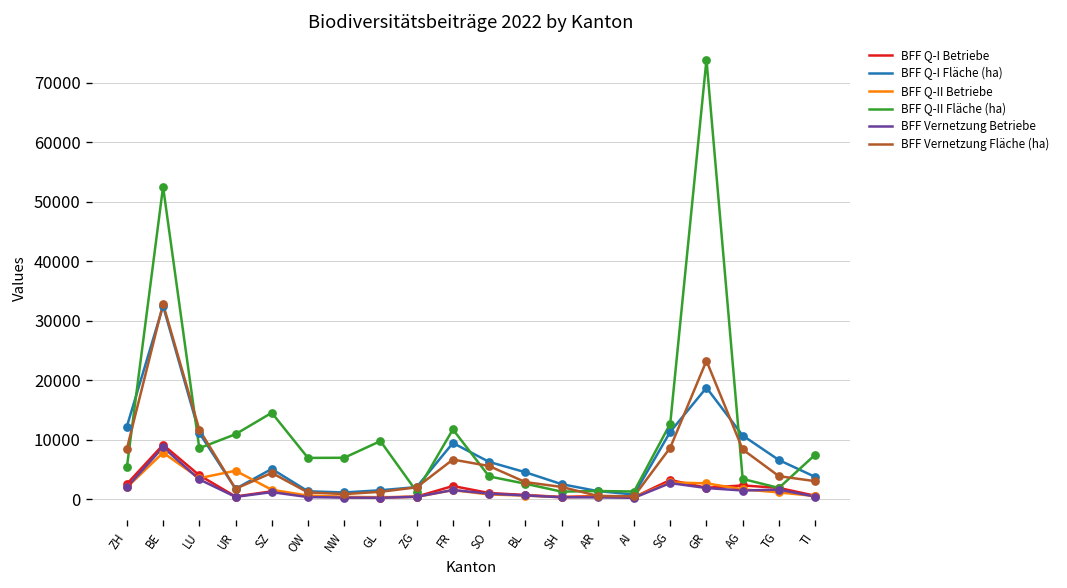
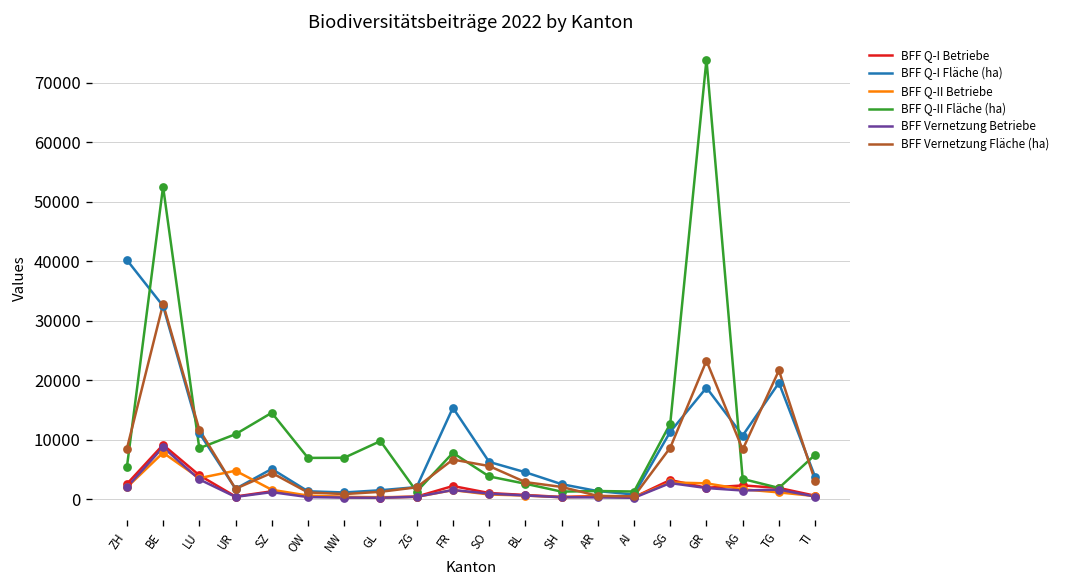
BFF Q-I Fläche (ha), ZH: 12000 -> 40000
BFF Q-I Fläche (ha), FR: 9000 -> 15000
BFF Q-II Fläche (ha), FR: 12000 -> 8000
BFF Q-I Fläche (ha), TG: 7000 -> 20000
BFF Vernetzung Fläche (ha), TG: 4000 -> 22000
